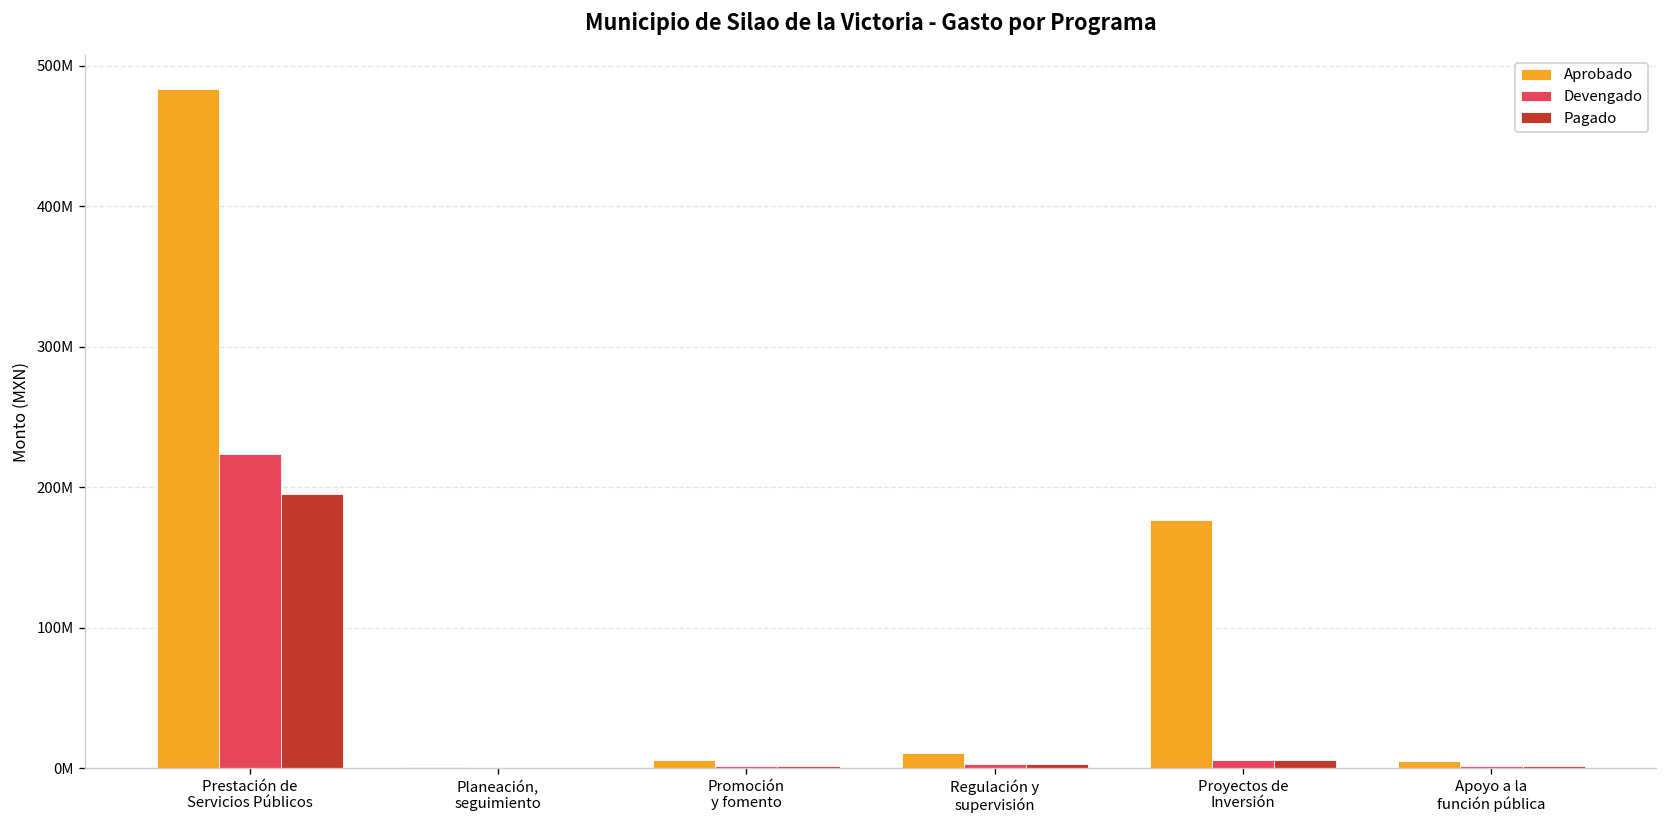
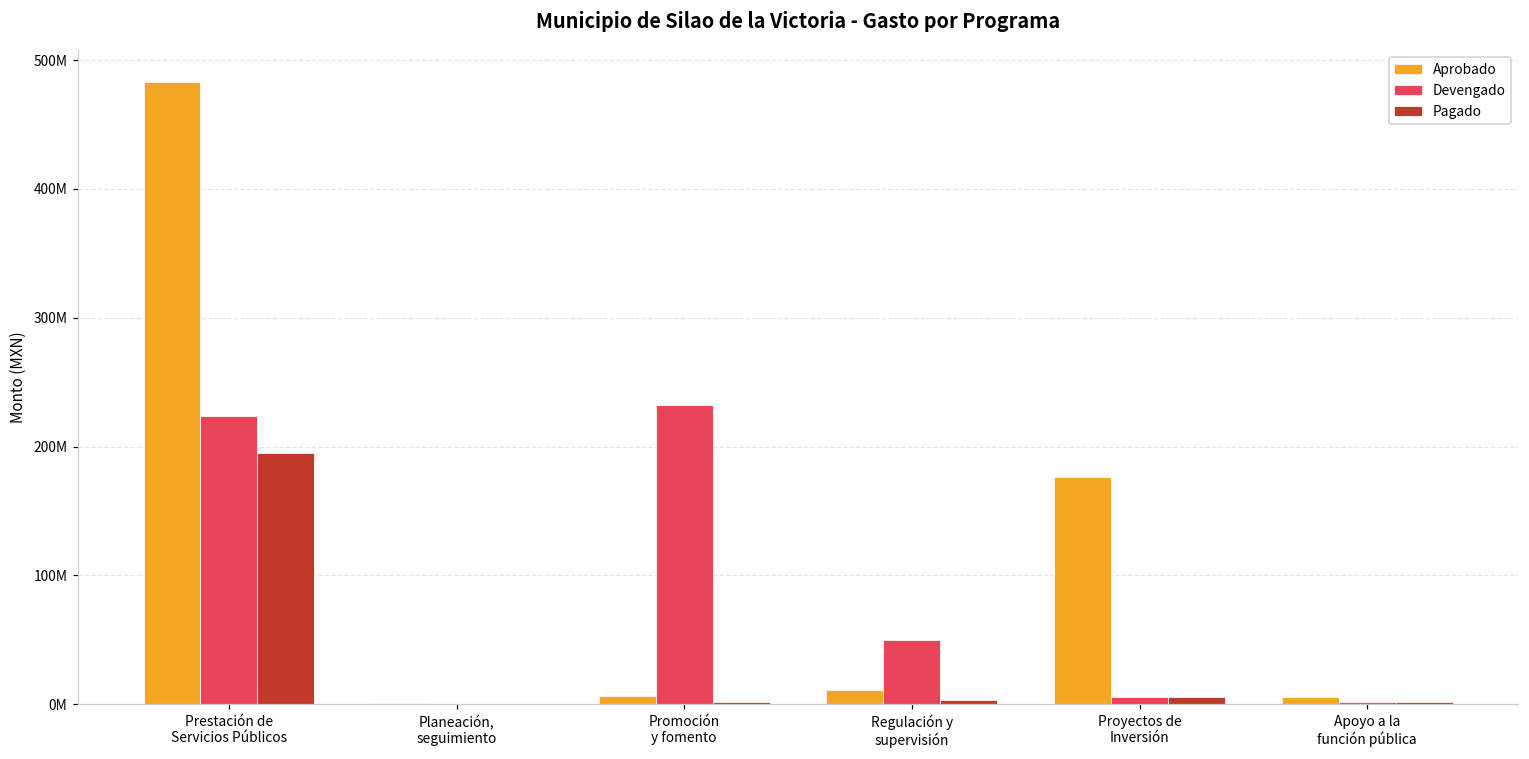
Devengado, Promoción y fomento: 2000000 -> 232000000
Devengado, Regulación y supervisión: 3000000 -> 50000000
